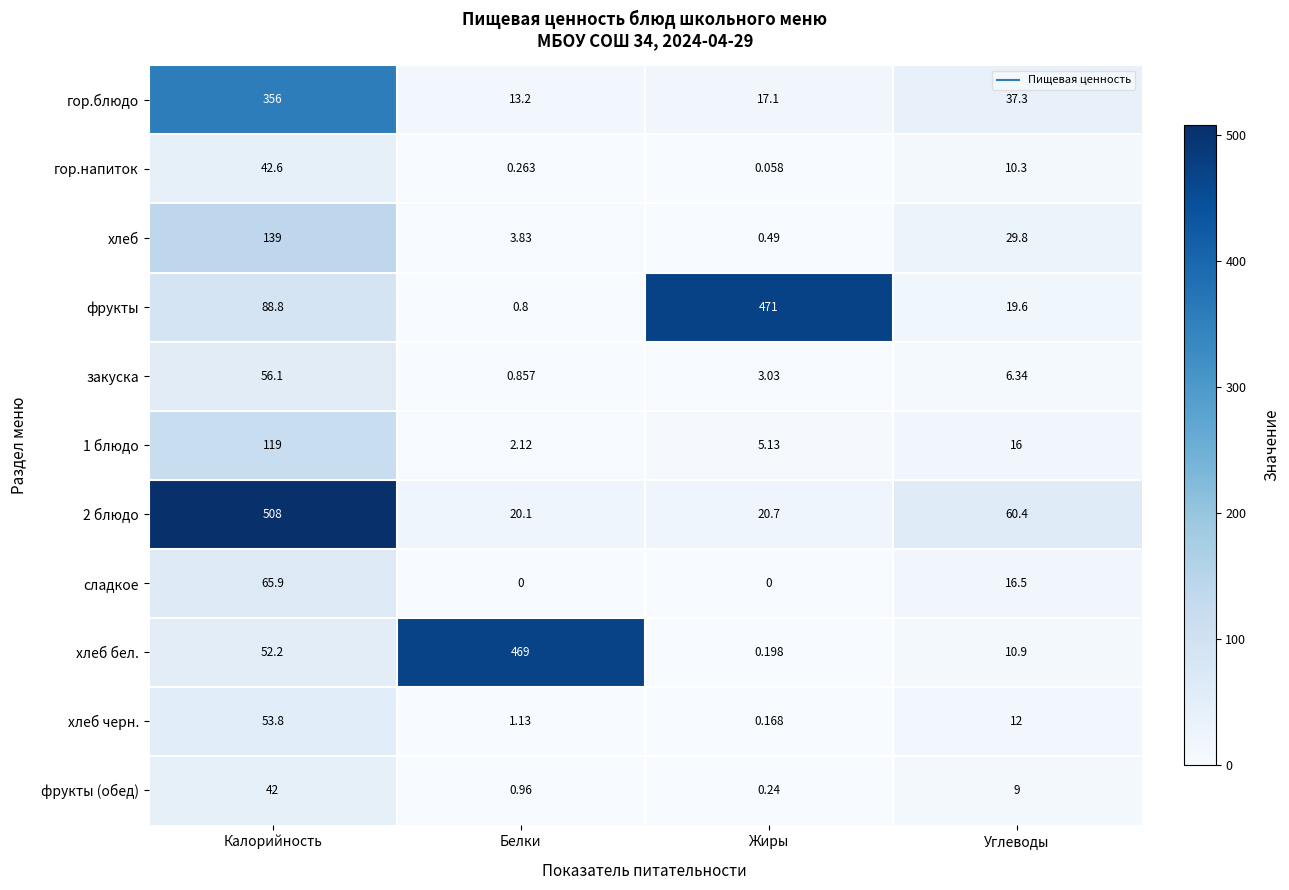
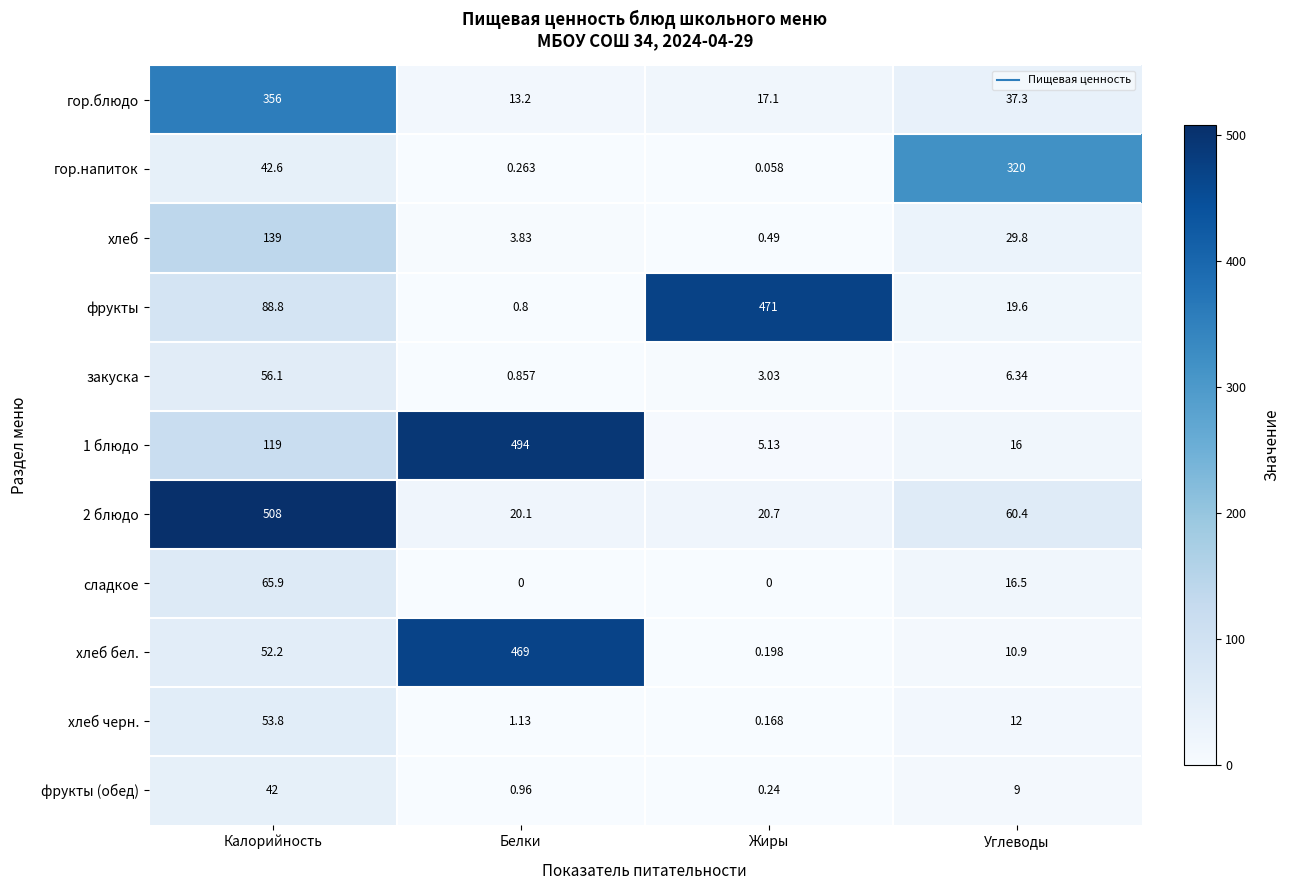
гор.напиток, Углеводы: 10.3 -> 320
1 блюдо, Белки: 2.12 -> 494
